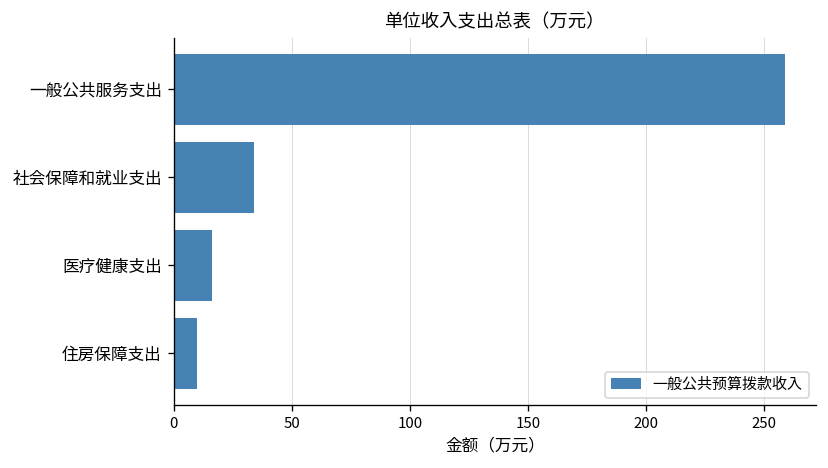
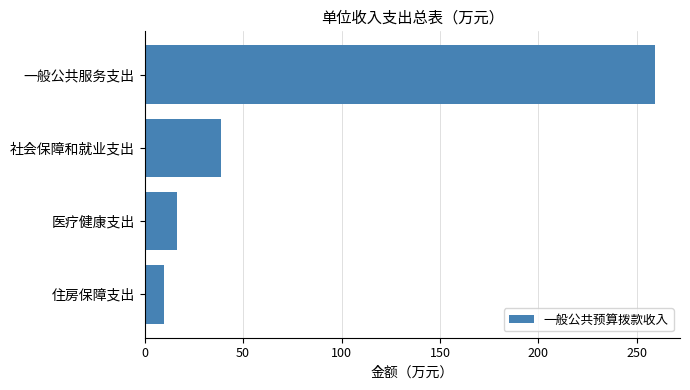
社会保障和就业支出: 34 -> 39
